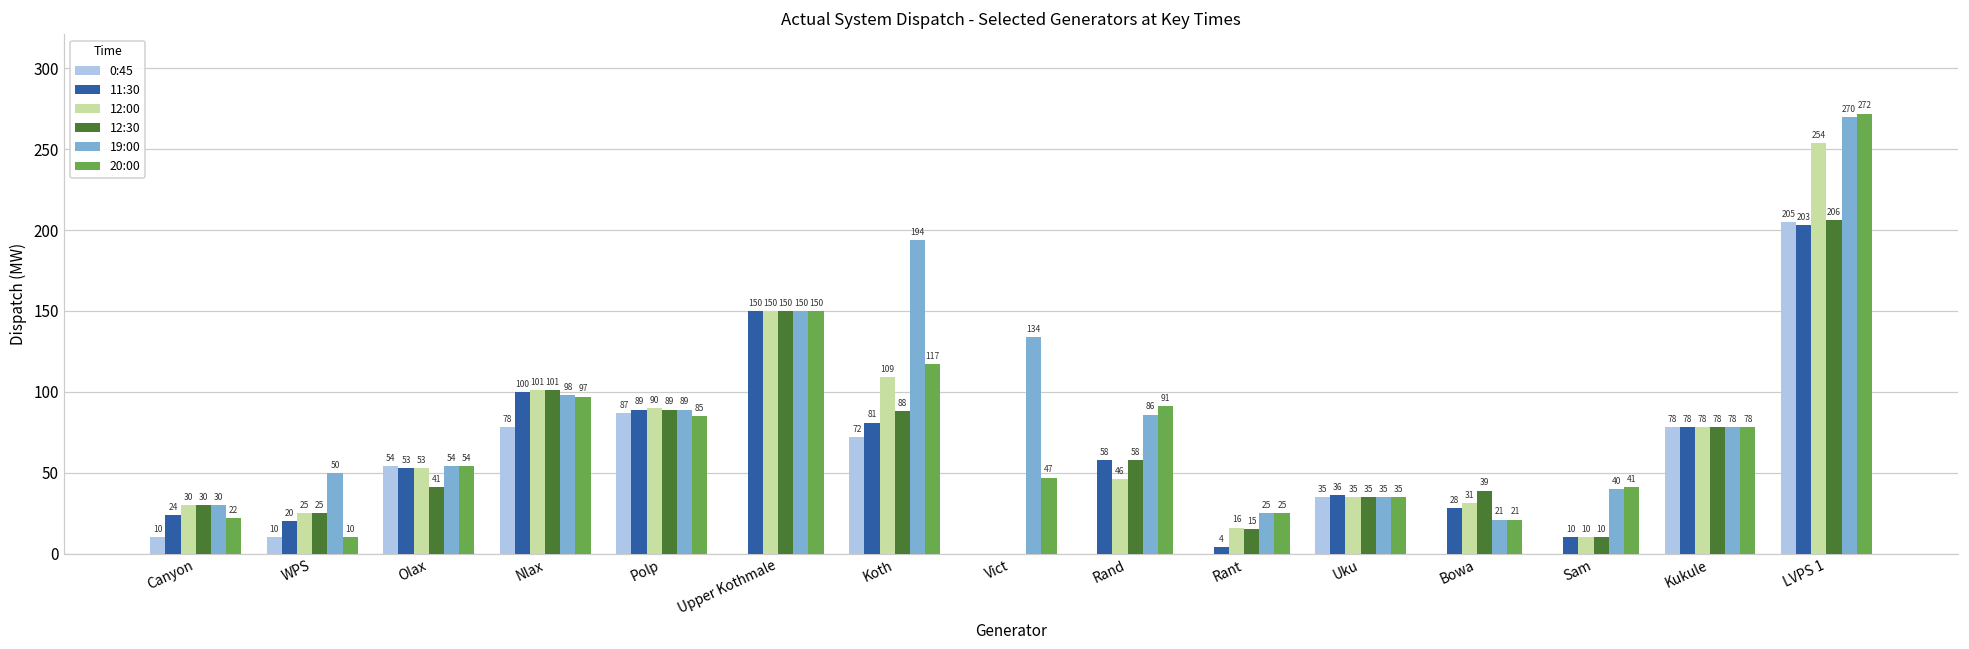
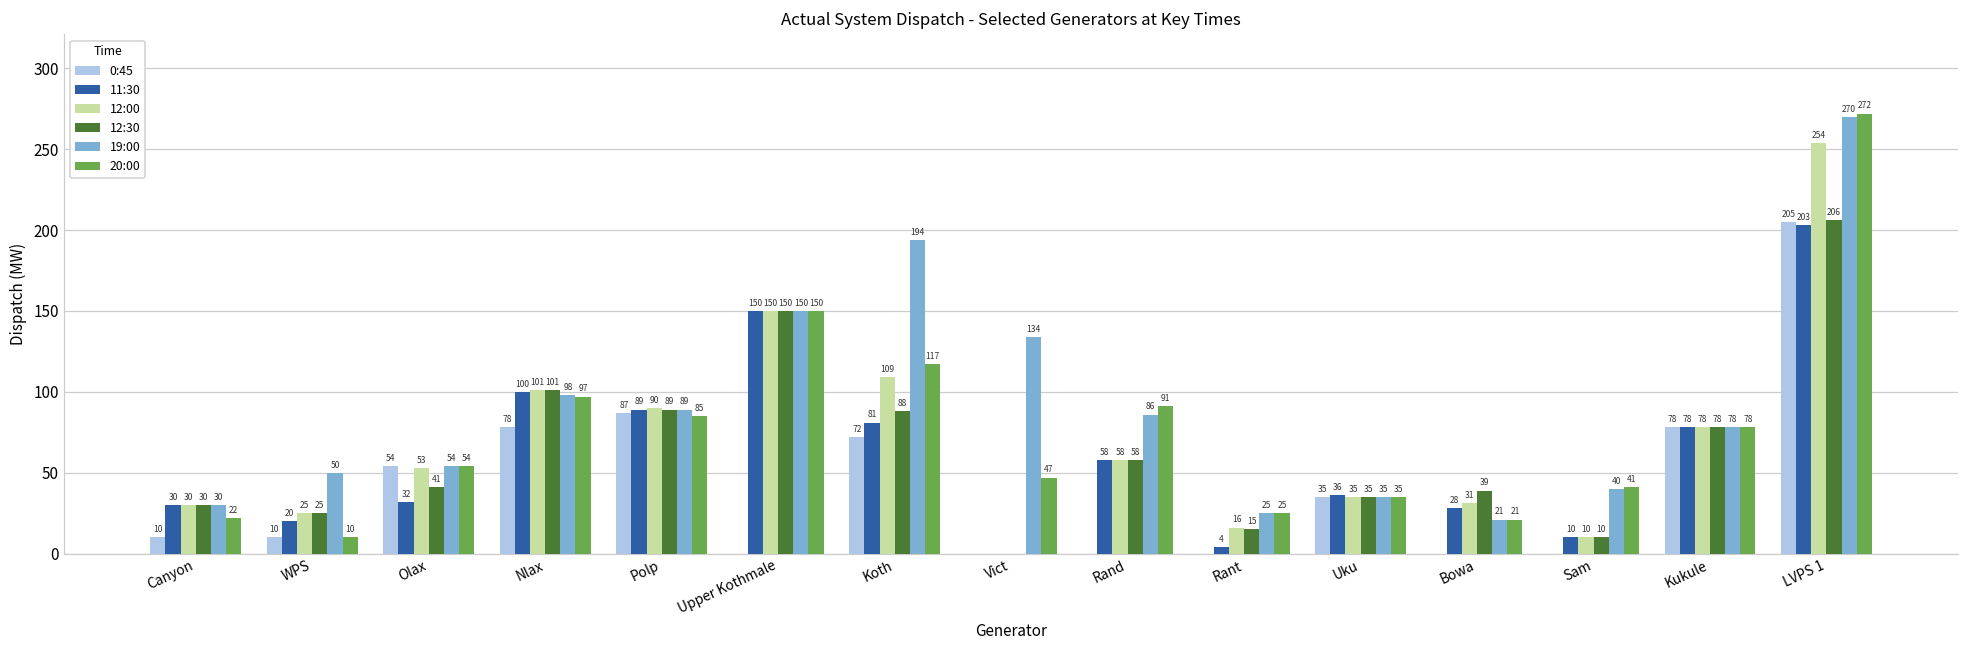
11:30, Canyon: 24 -> 30
11:30, Olax: 53 -> 32
12:00, Rand: 46 -> 58
